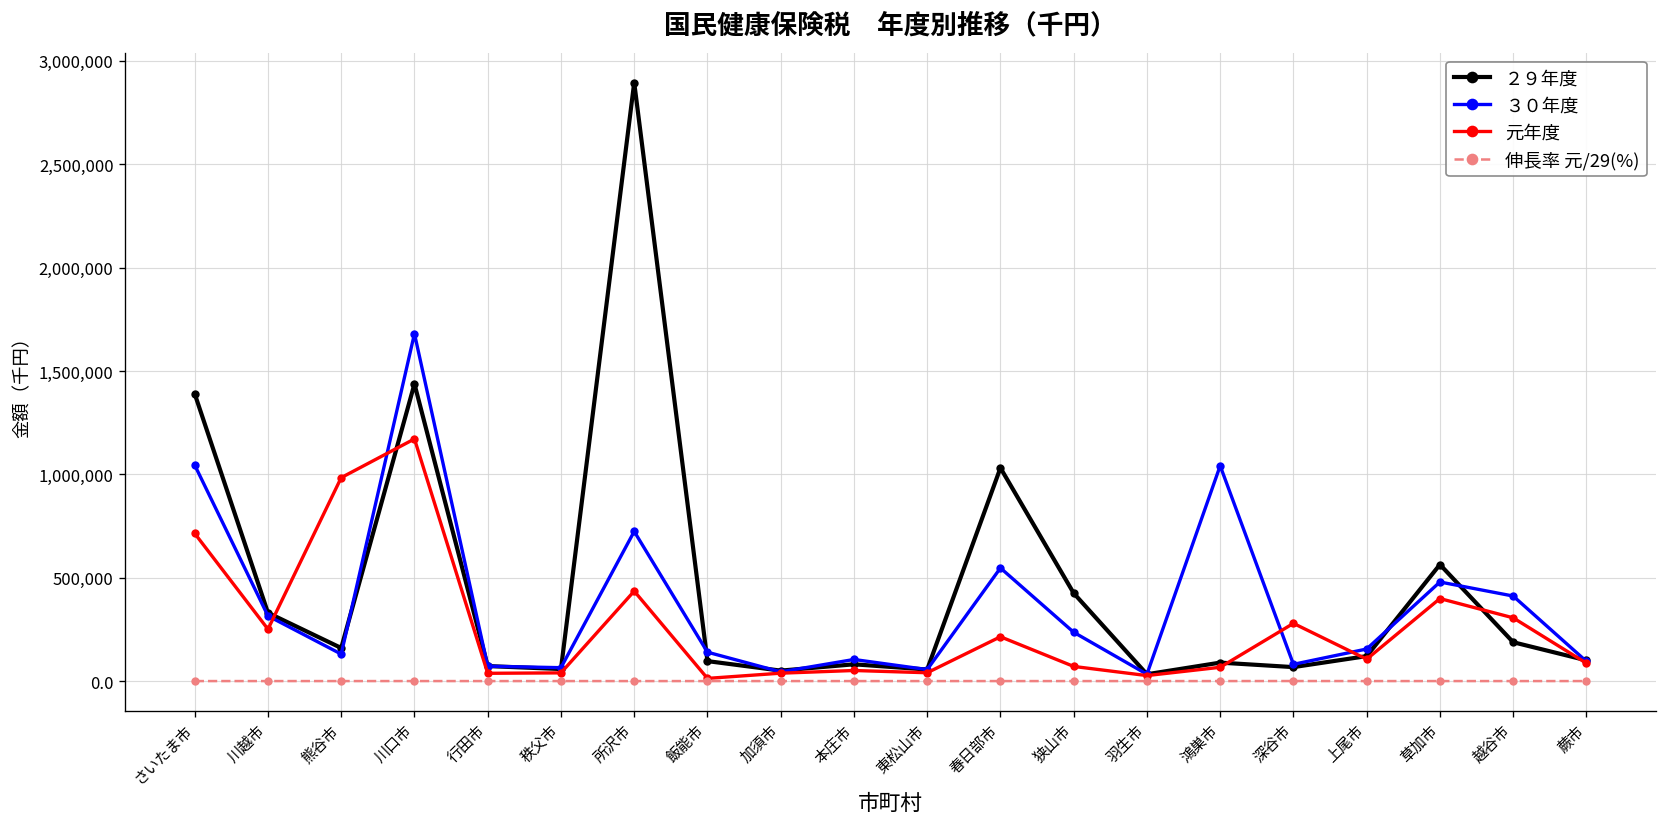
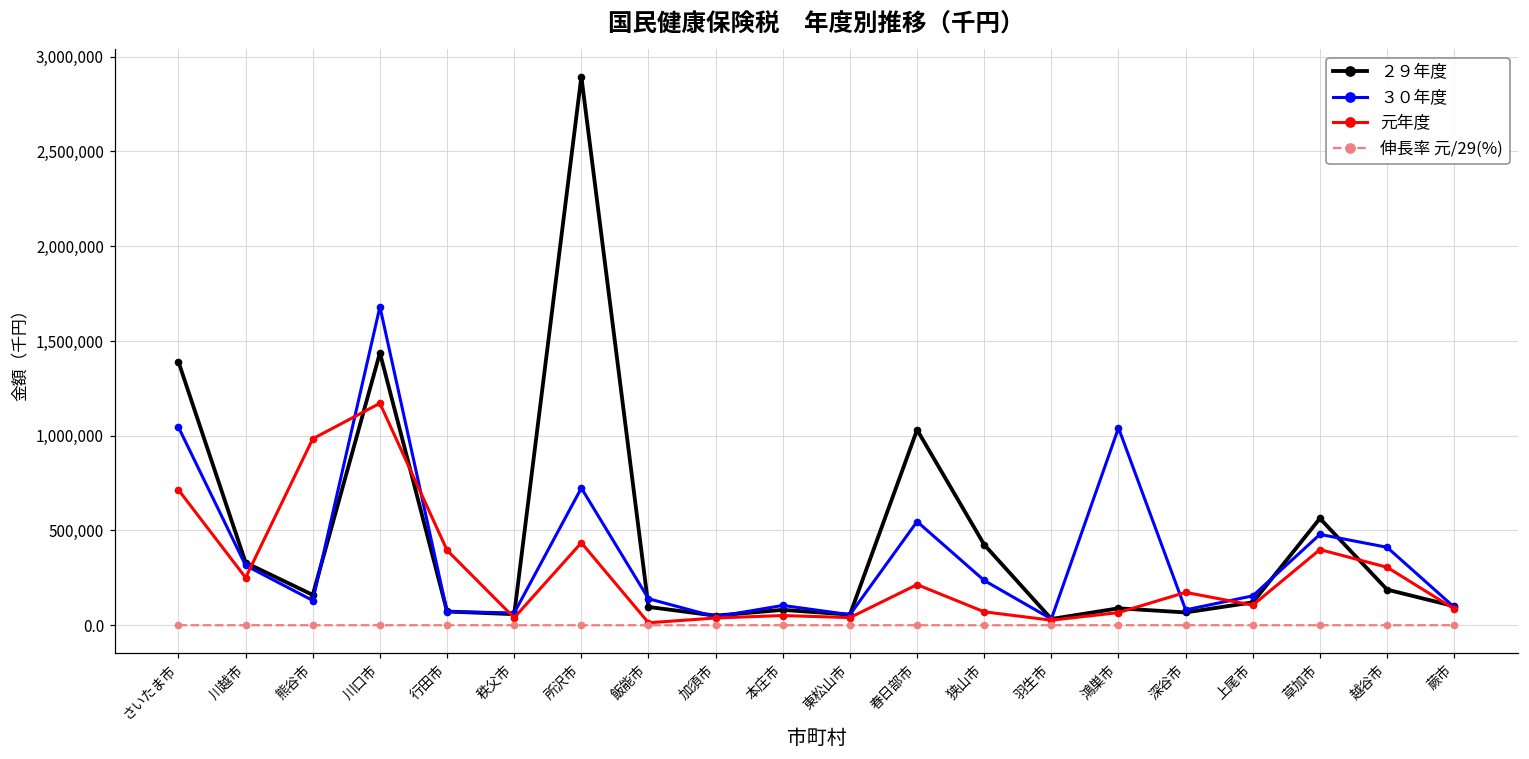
元年度, 行田市: 40,000 -> 400,000
元年度, 深谷市: 280,000 -> 170,000
